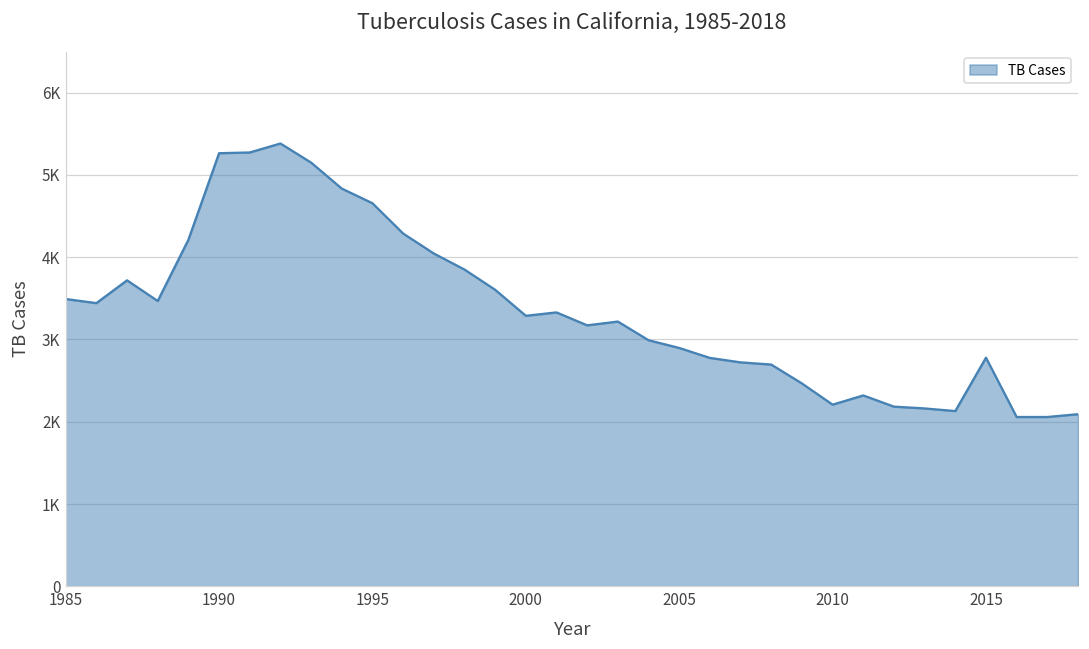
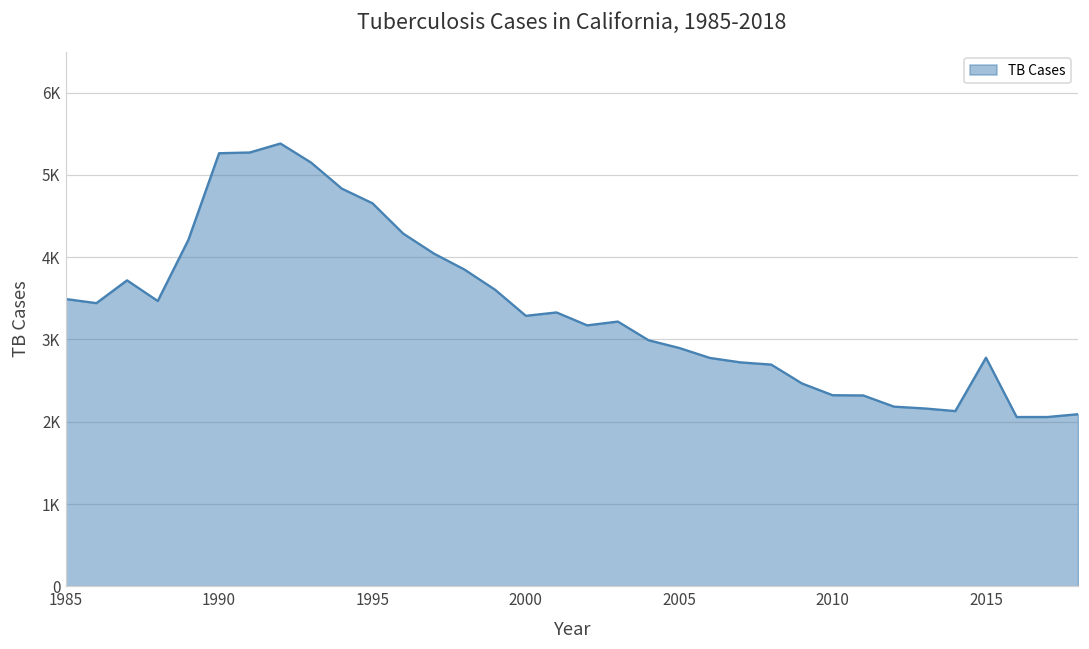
2010: 2200 -> 2300
